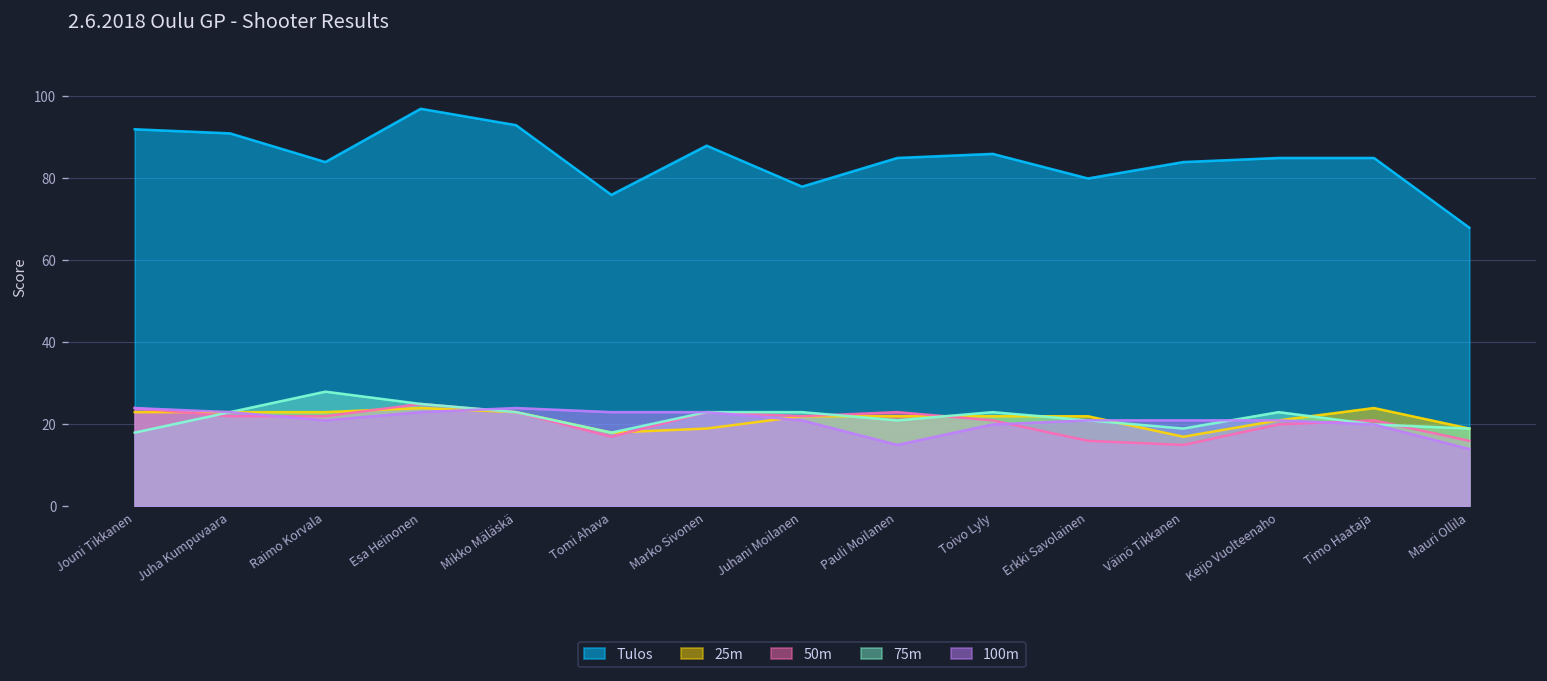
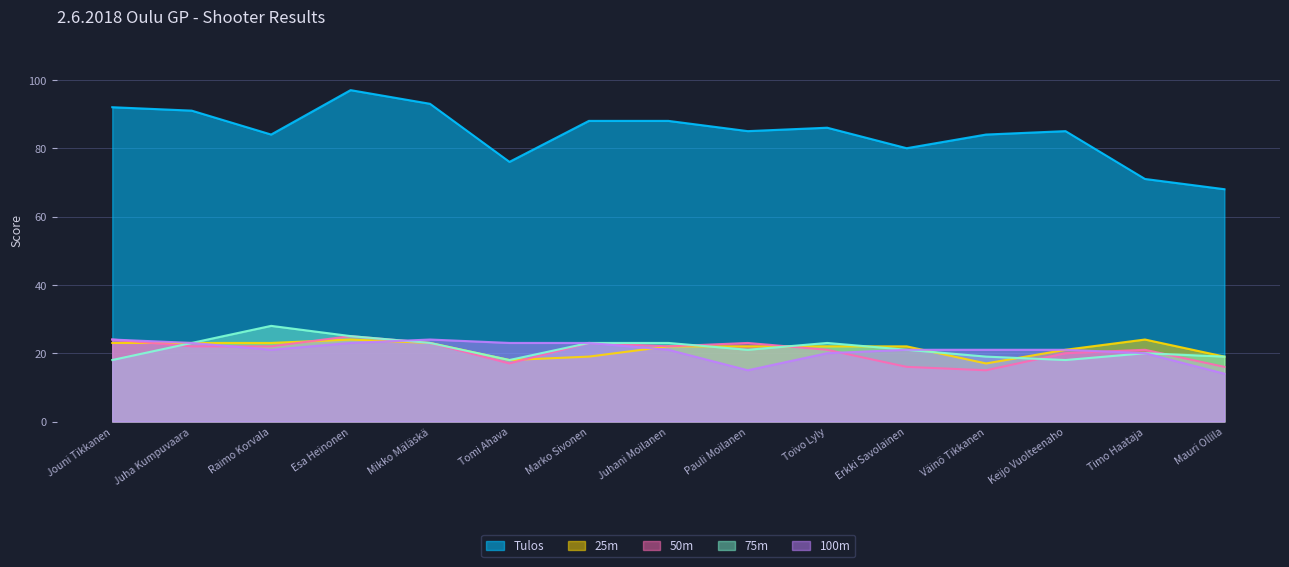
Tulos, Juhani Moilanen: 78 -> 88
75m, Keijo Vuolteenaho: 23 -> 18
Tulos, Timo Haataja: 85 -> 71
